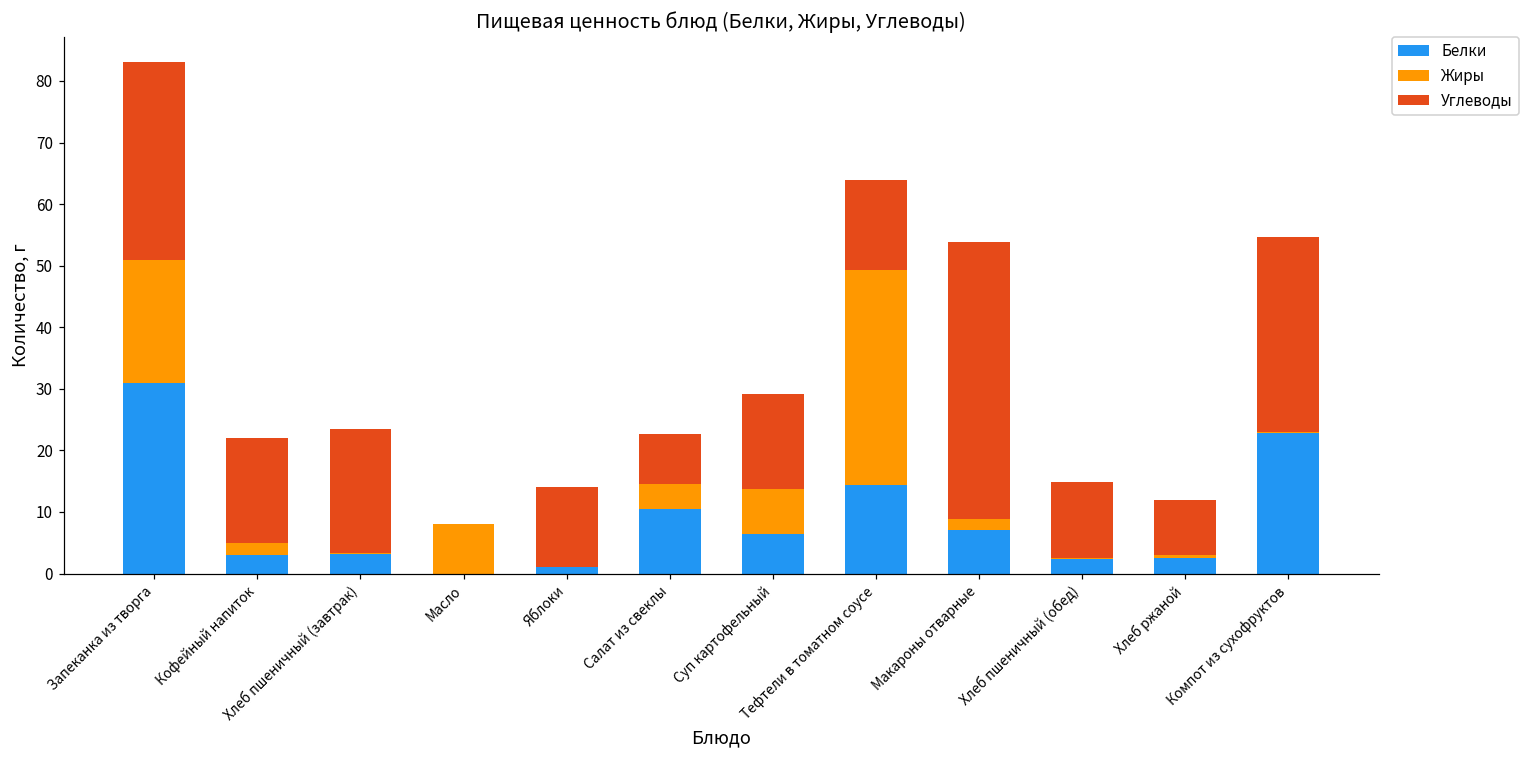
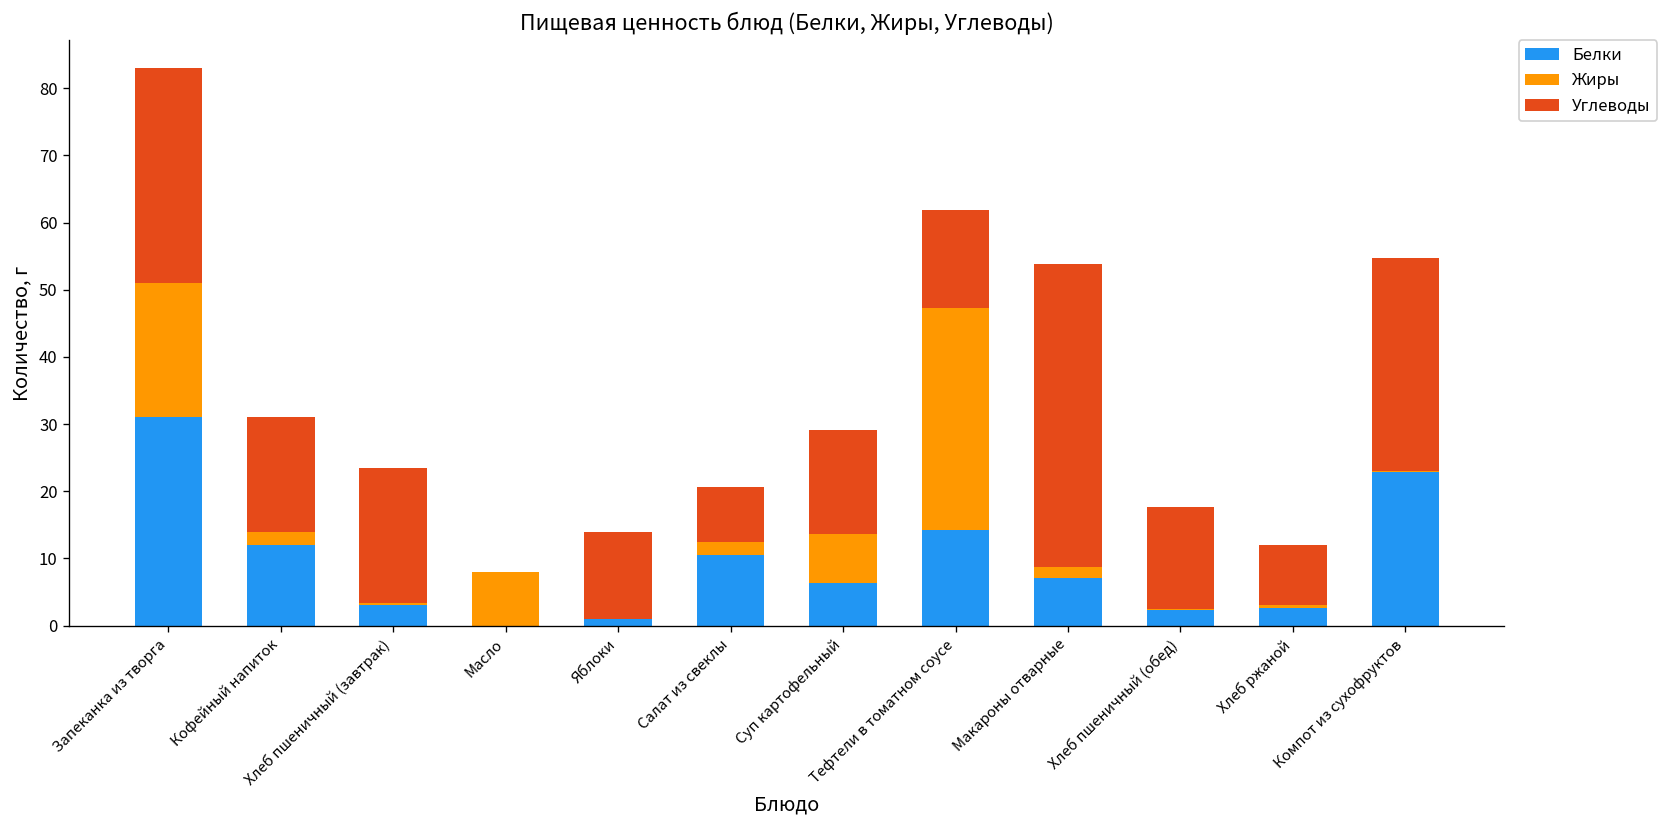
Белки, Кофейный напиток: 3 -> 12
Жиры, Салат из свеклы: 4 -> 2
Жиры, Тефтели в томатном соусе: 35 -> 33
Углеводы, Хлеб пшеничный (обед): 12 -> 15
